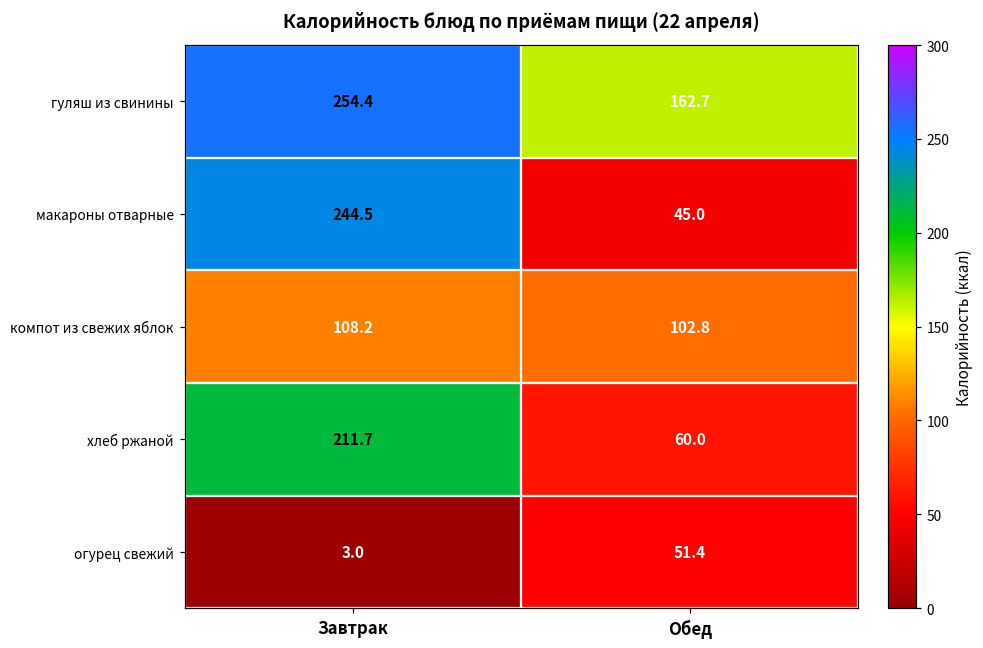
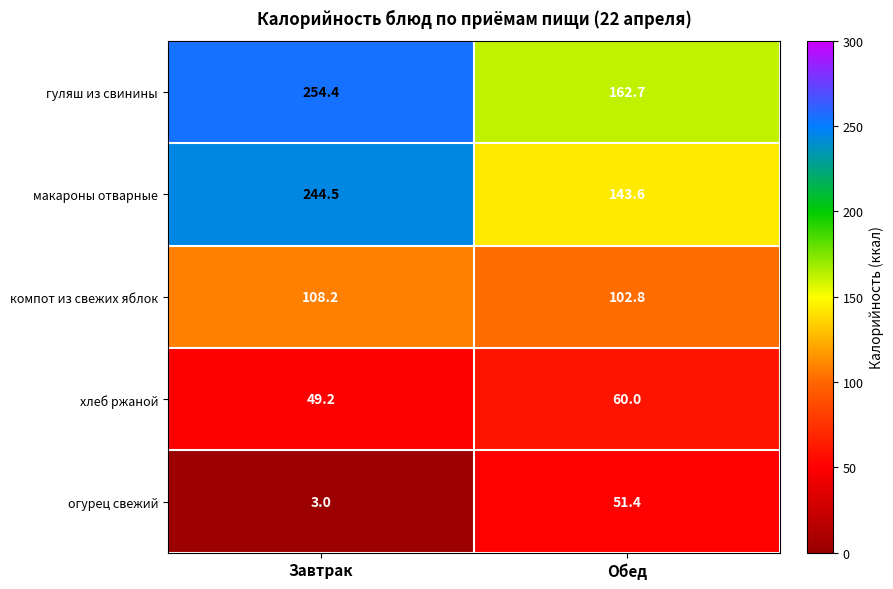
макароны отварные, Обед: 45.0 -> 143.6
хлеб ржаной, Завтрак: 211.7 -> 49.2
